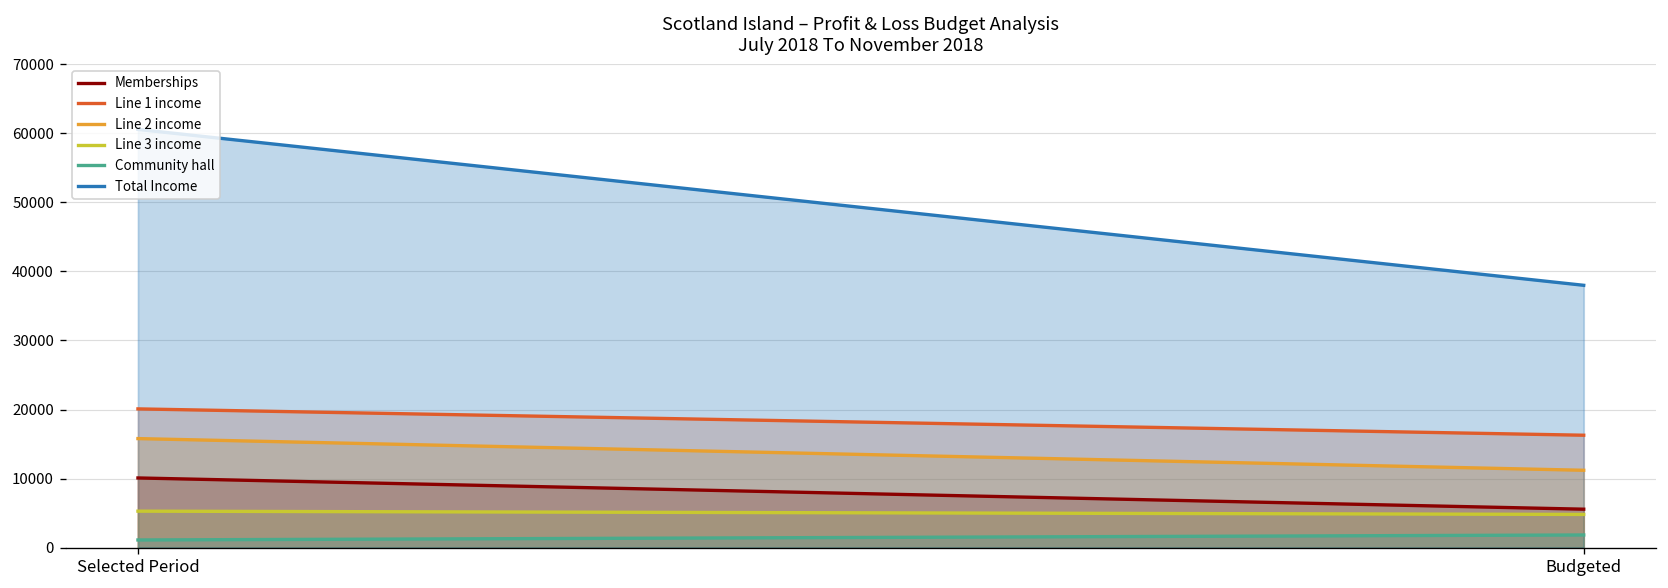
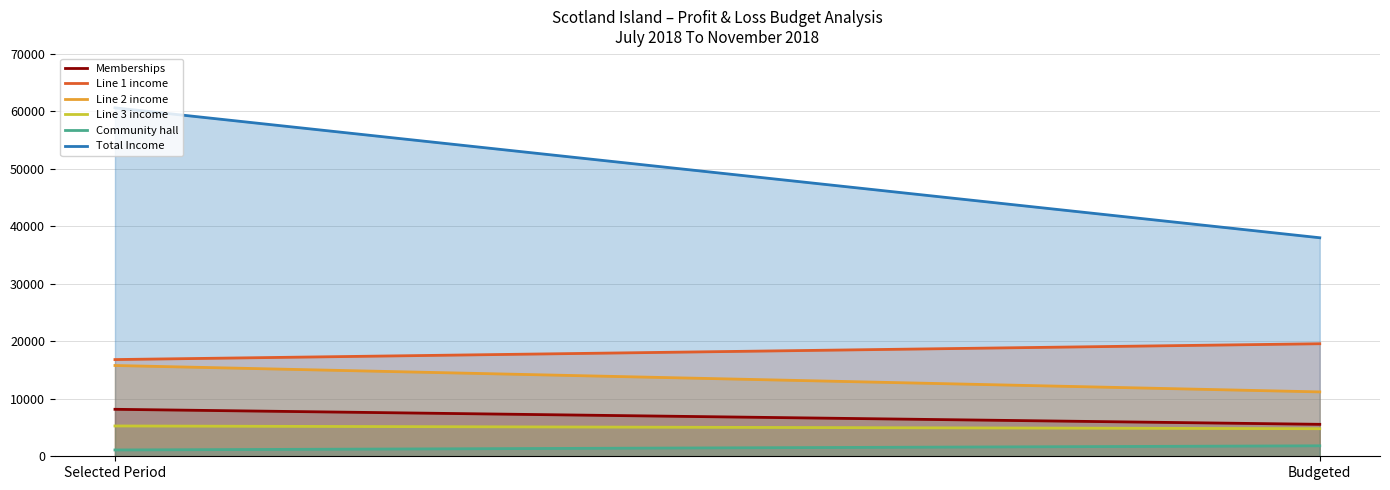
Memberships, Selected Period: 10000 -> 8000
Line 1 income, Selected Period: 20000 -> 17000
Line 1 income, Budgeted: 16000 -> 20000
